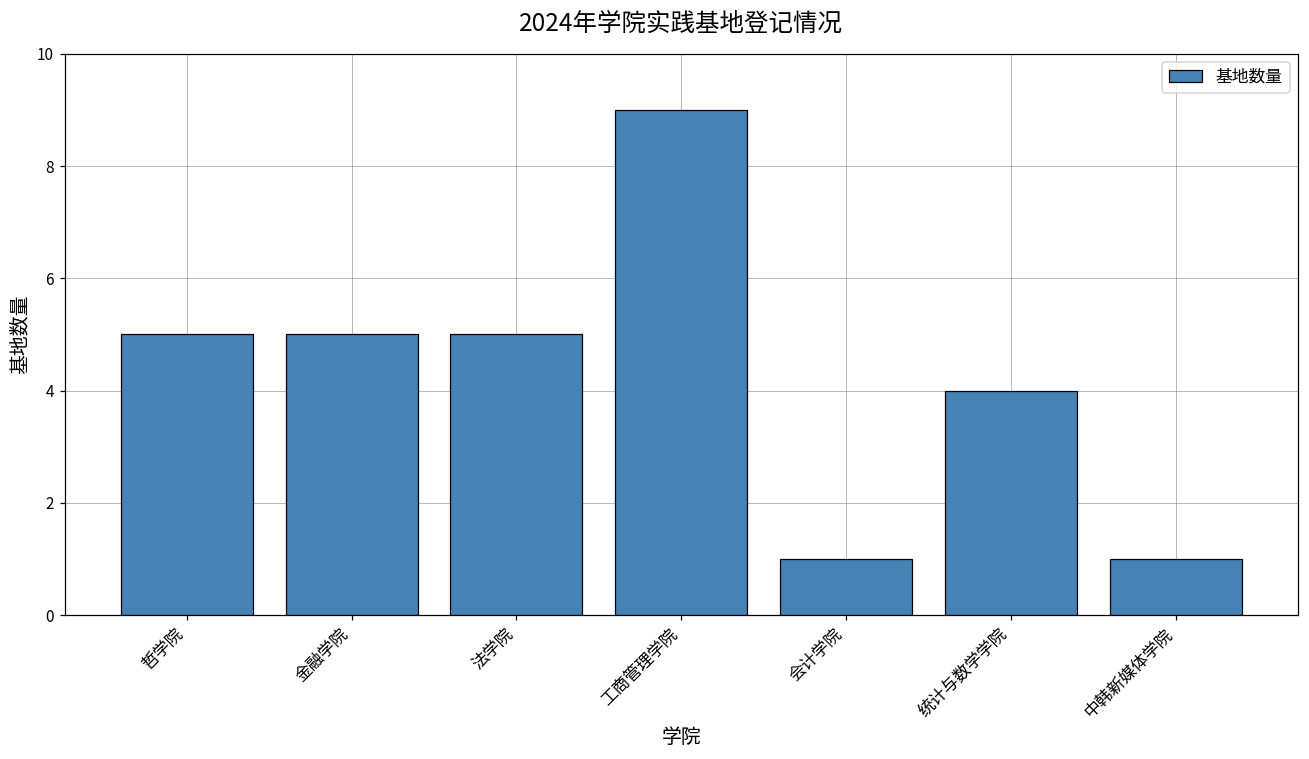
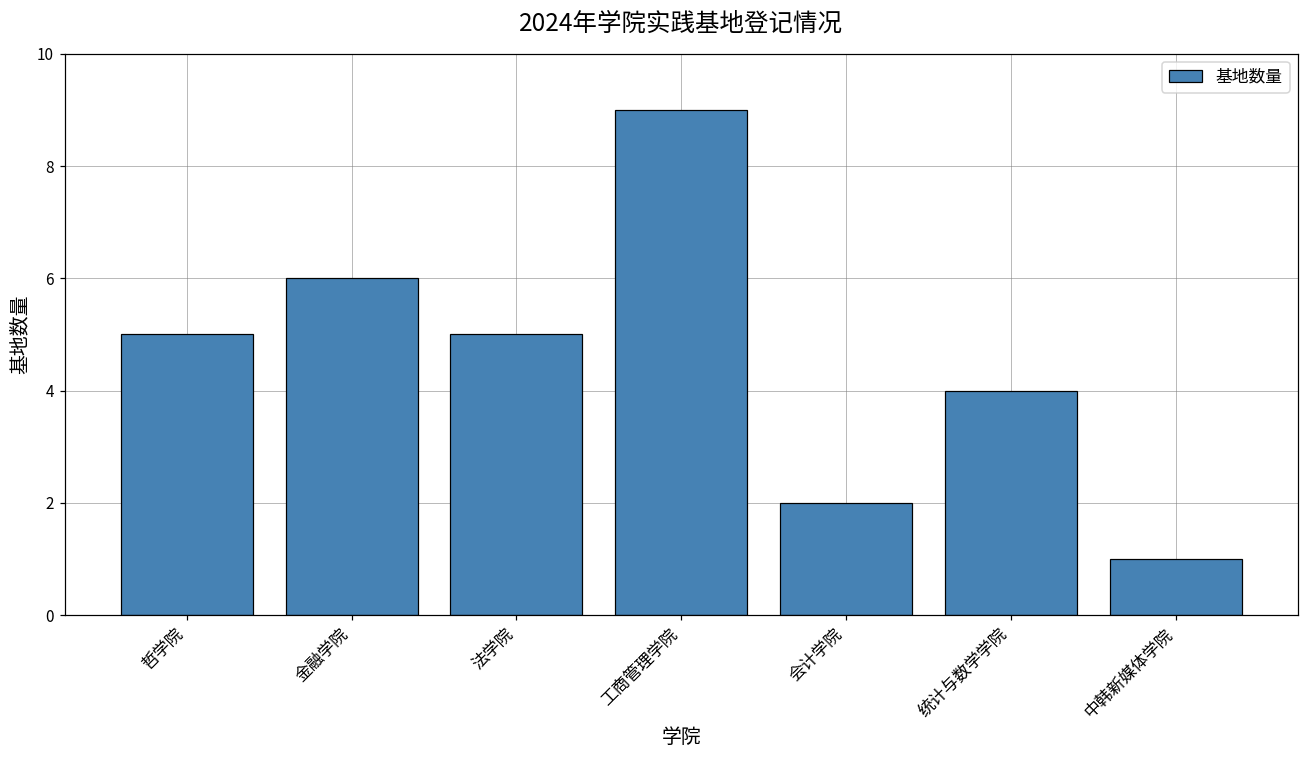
金融学院: 5 -> 6
会计学院: 1 -> 2
